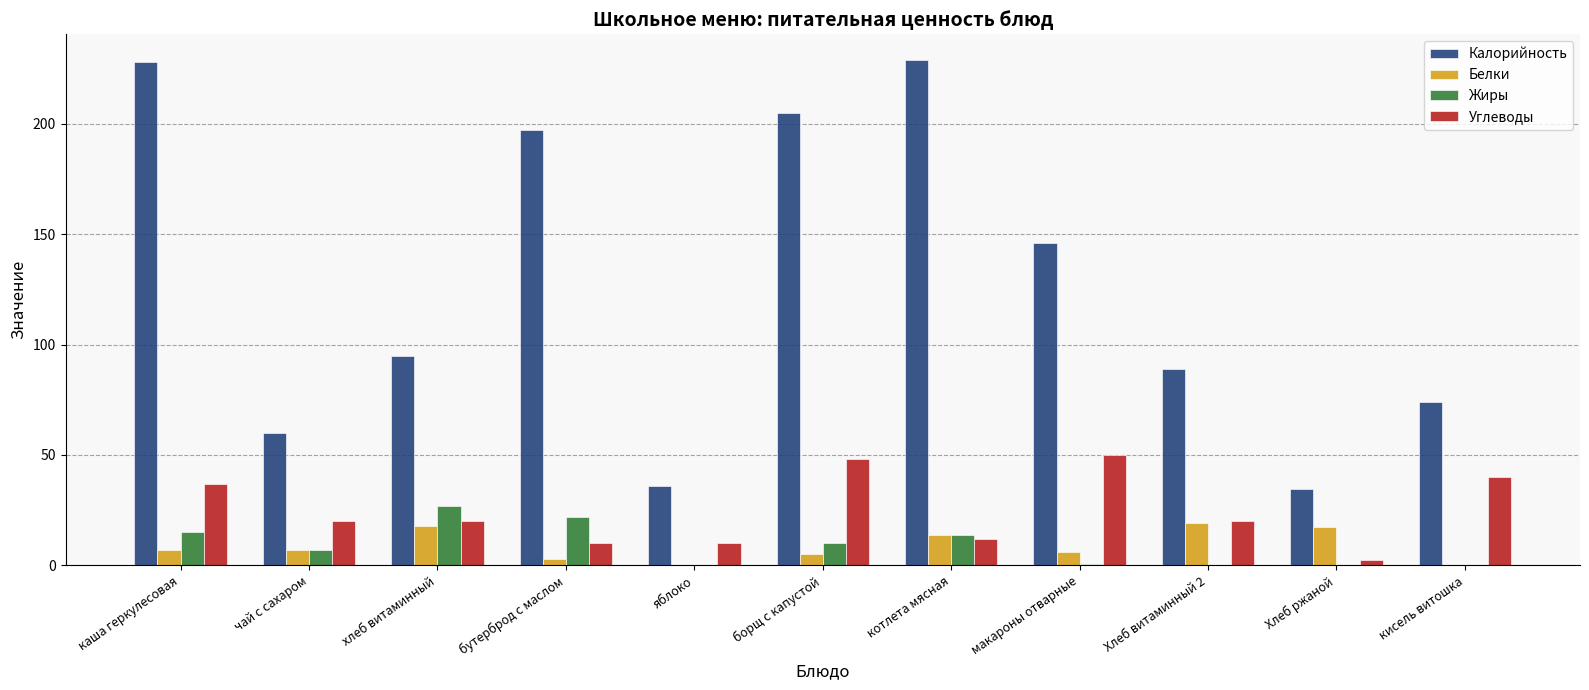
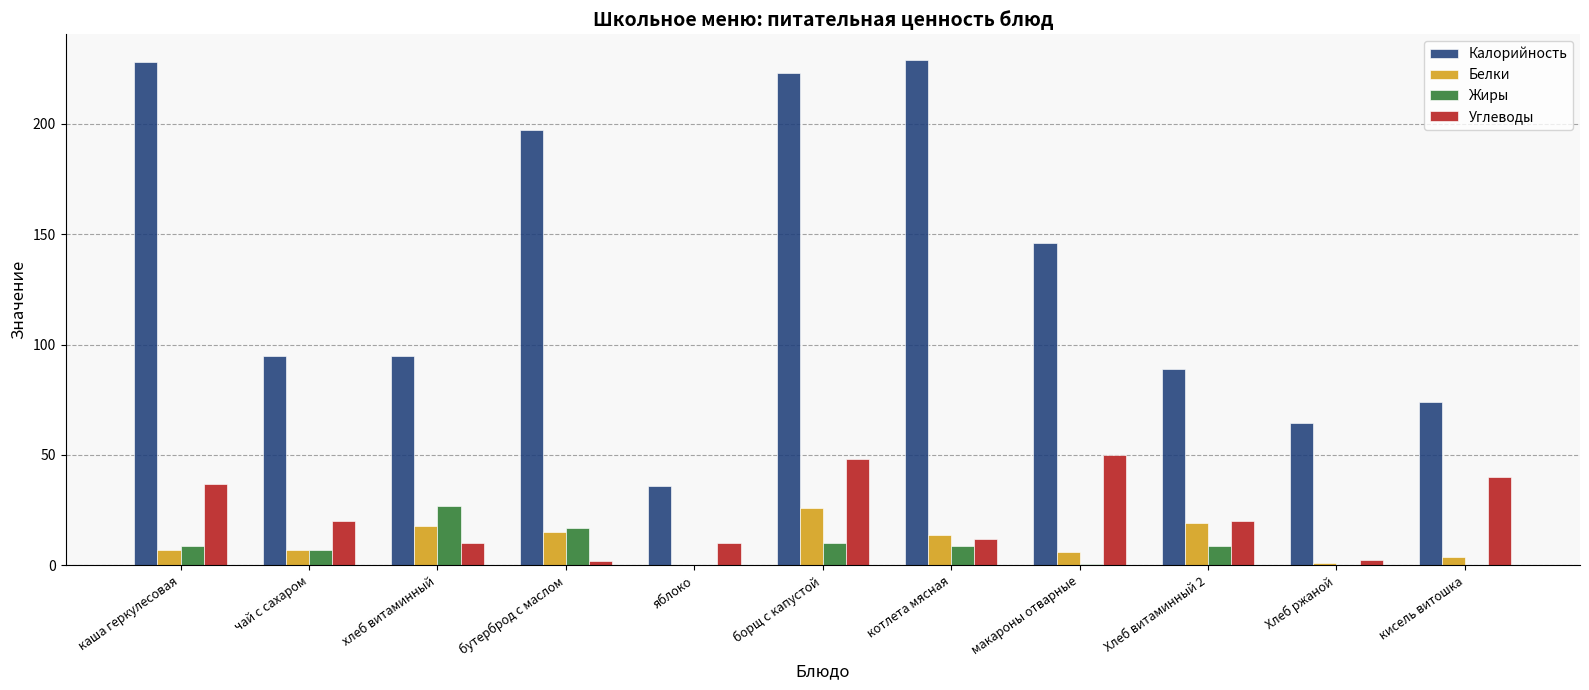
Жиры, каша геркулесовая: 15 -> 9
Калорийность, чай с сахаром: 60 -> 95
Углеводы, хлеб витаминный: 20 -> 10
Белки, бутерброд с маслом: 3 -> 15
Жиры, бутерброд с маслом: 22 -> 17
Углеводы, бутерброд с маслом: 10 -> 2
Калорийность, борщ с капустой: 205 -> 223
Белки, борщ с капустой: 5 -> 26
Жиры, котлета мясная: 14 -> 9
Жиры, Хлеб витаминный 2: 0 -> 9
Калорийность, Хлеб ржаной: 35 -> 65
Белки, Хлеб ржаной: 17 -> 1
Белки, кисель витошка: 0 -> 4
